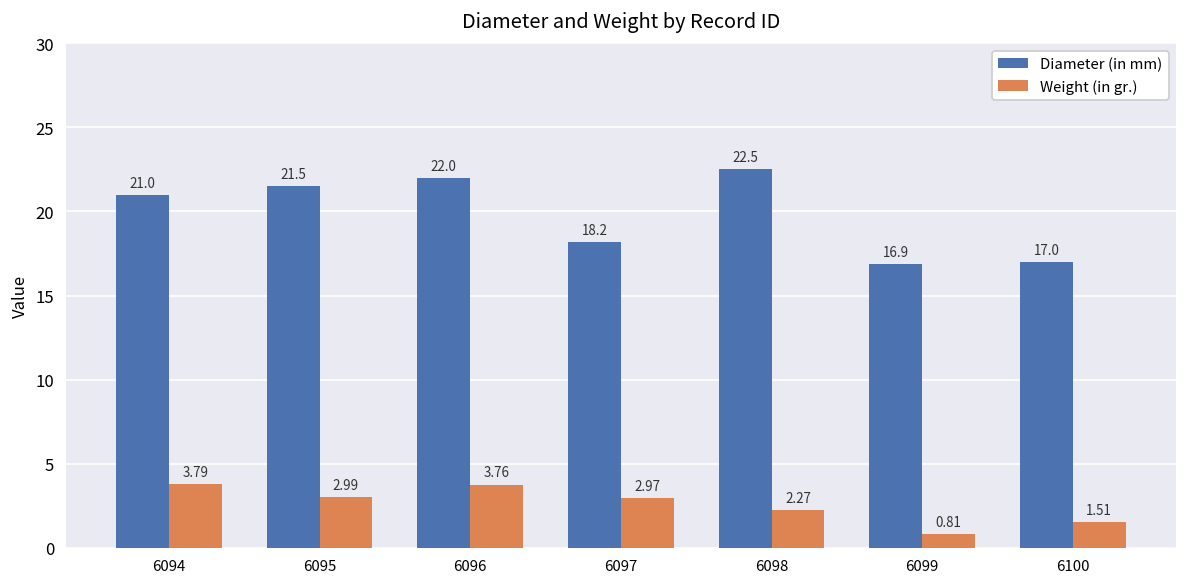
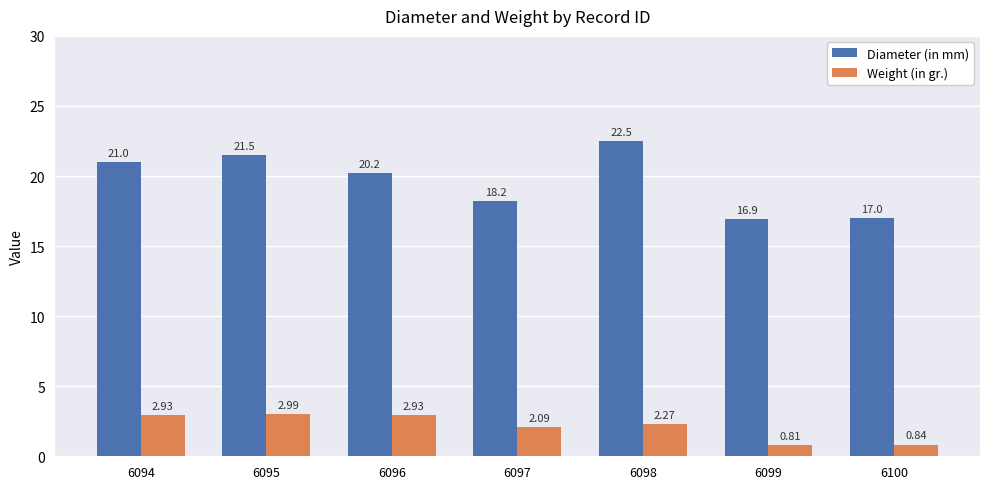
Weight (in gr.), 6094: 3.79 -> 2.93
Diameter (in mm), 6096: 22.0 -> 20.2
Weight (in gr.), 6096: 3.76 -> 2.93
Weight (in gr.), 6097: 2.97 -> 2.09
Weight (in gr.), 6100: 1.51 -> 0.84
